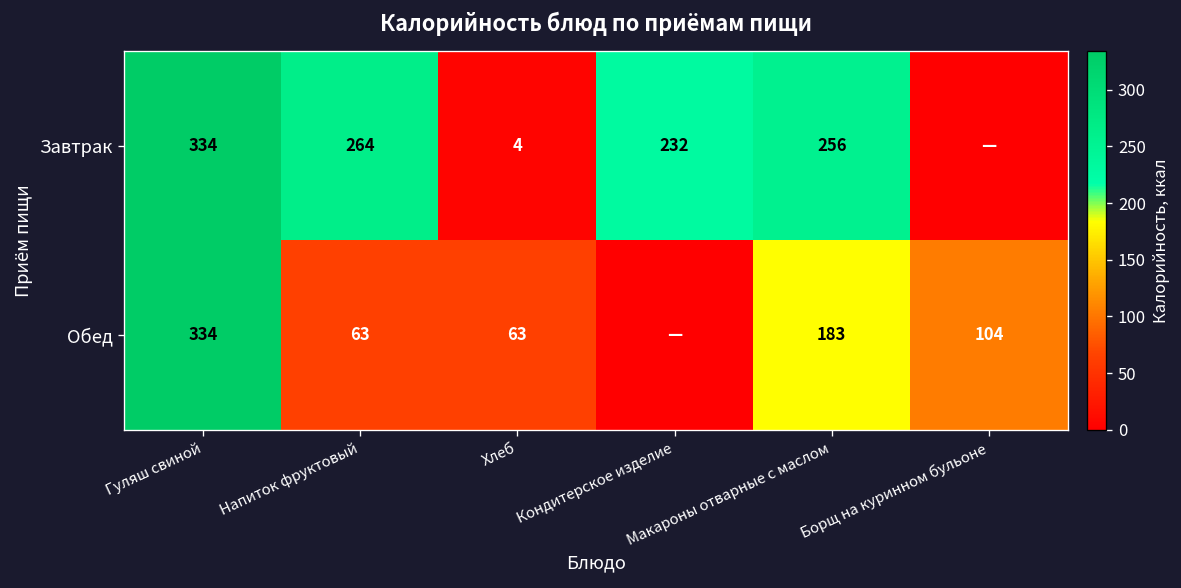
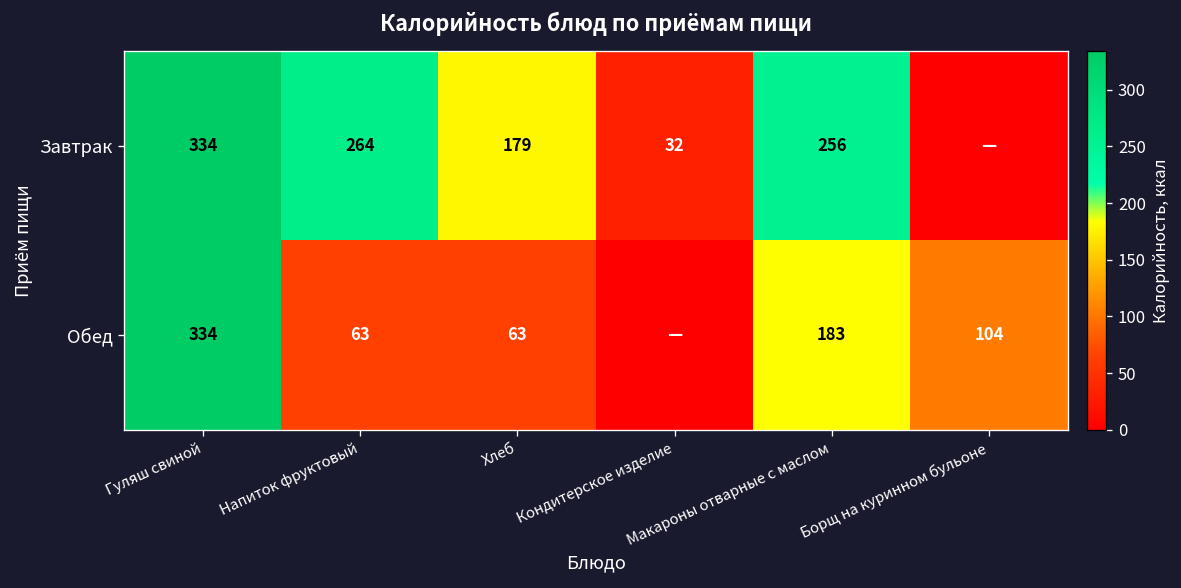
Завтрак, Хлеб: 4 -> 179
Завтрак, Кондитерское изделие: 232 -> 32
